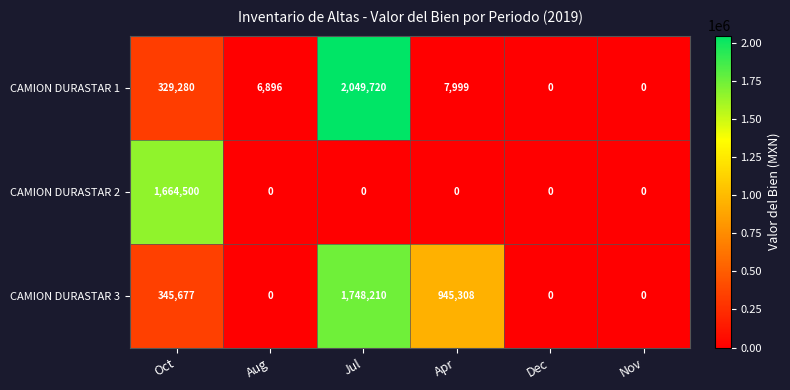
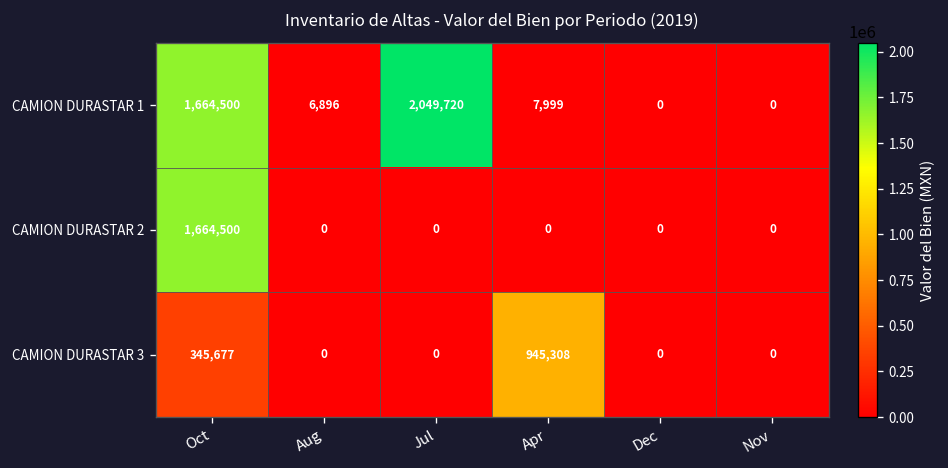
CAMION DURASTAR 1, Oct: 329,280 -> 1,664,500
CAMION DURASTAR 3, Jul: 1,748,210 -> 0
